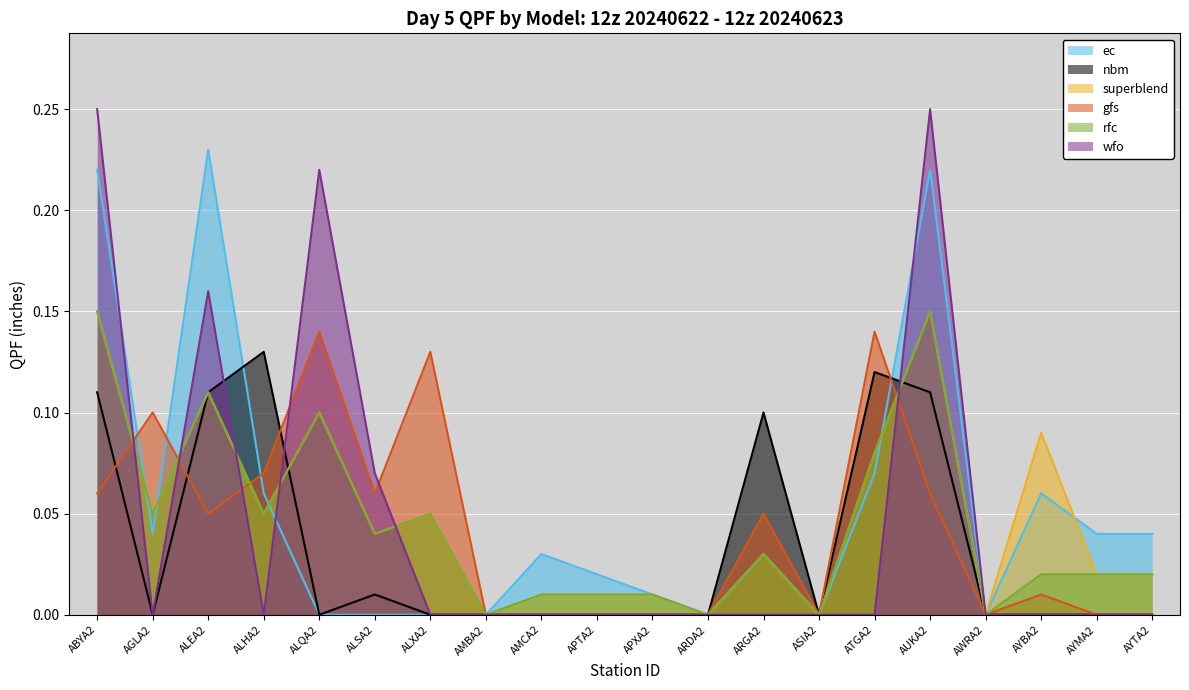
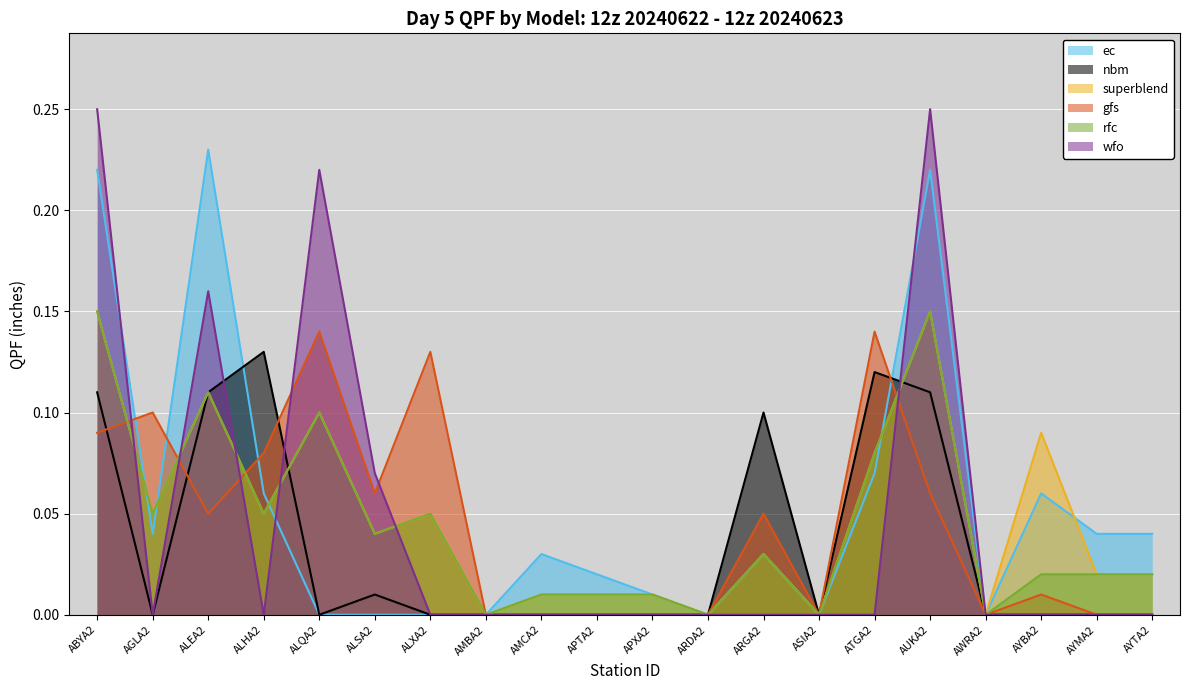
gfs, ABYA2: 0.06 -> 0.09
gfs, ALHA2: 0.07 -> 0.08
